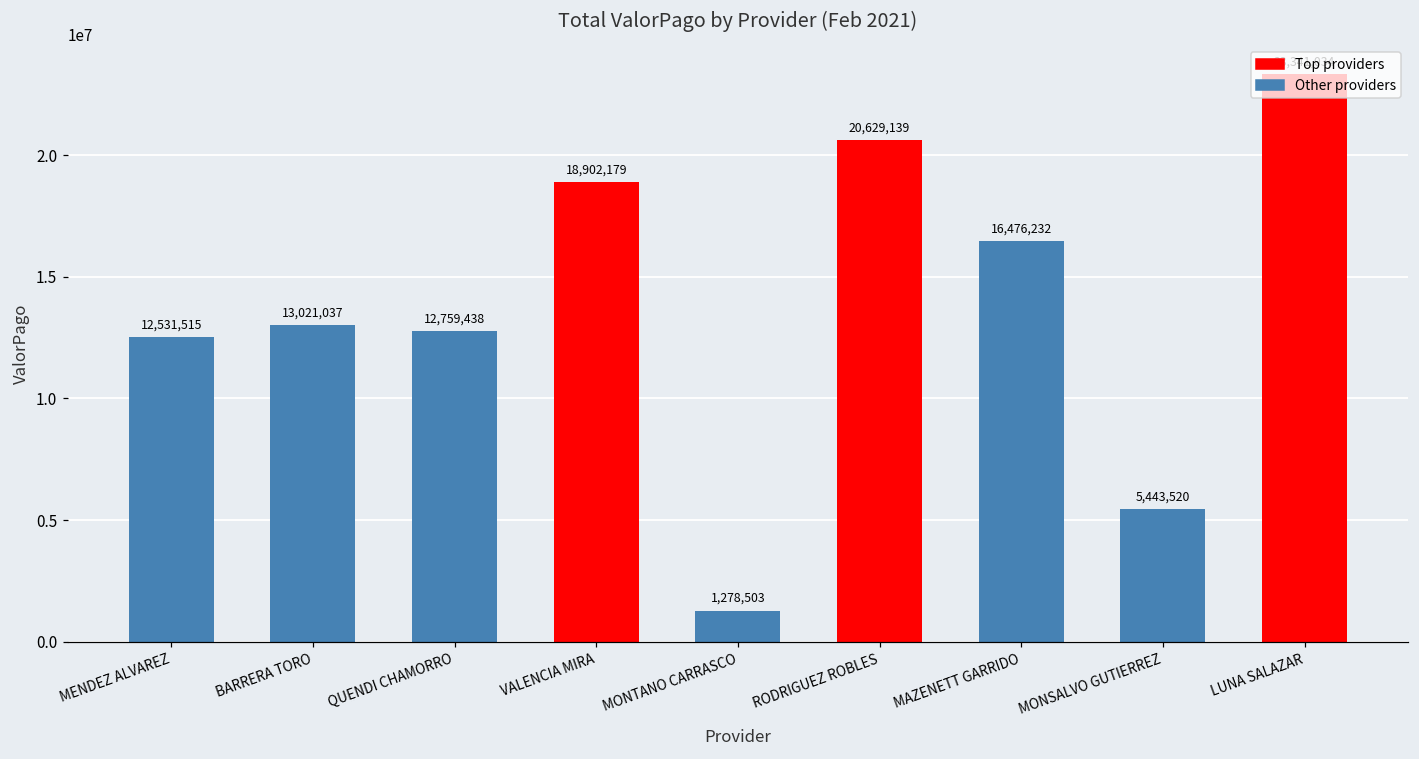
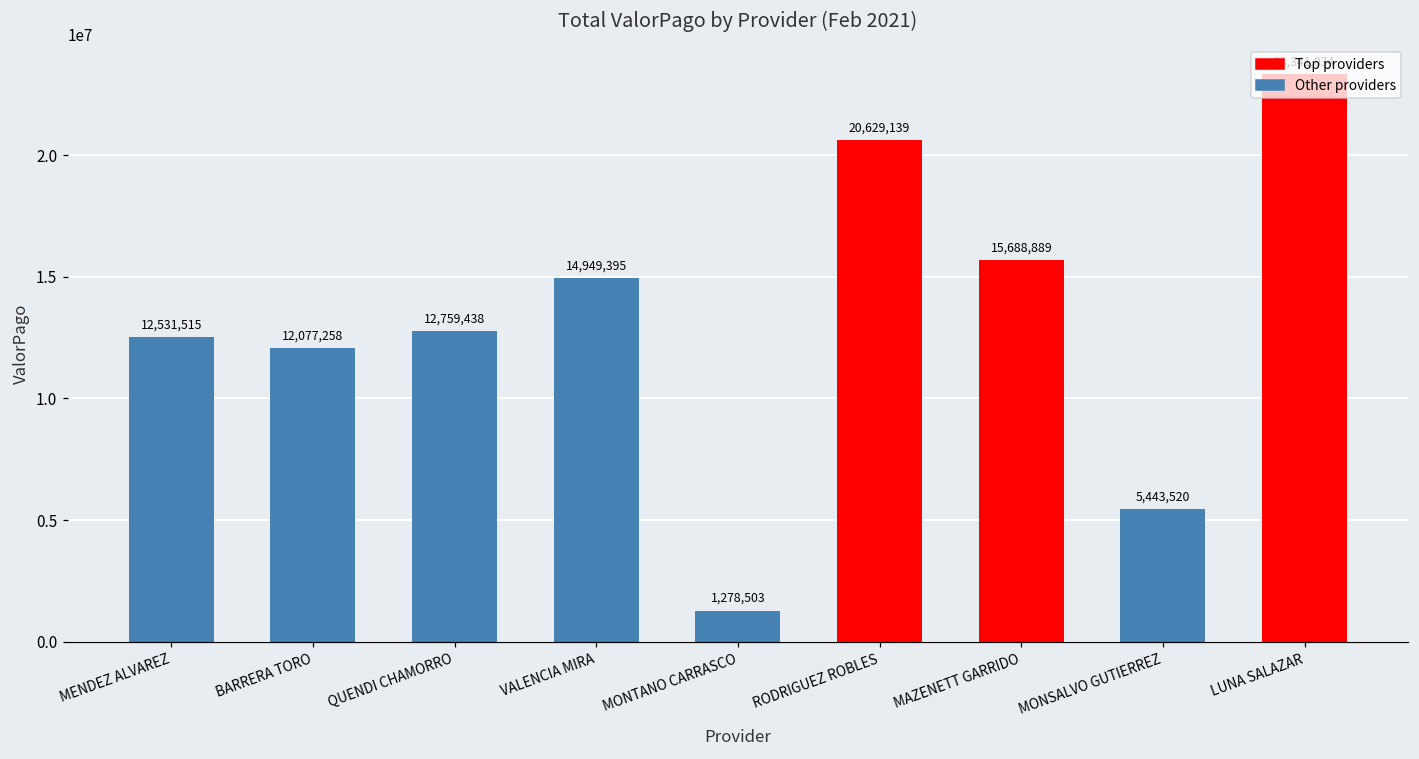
BARRERA TORO: 13,021,037 -> 12,077,258
VALENCIA MIRA: 18,902,179 -> 14,949,395
MAZENETT GARRIDO: 16,476,232 -> 15,688,889
